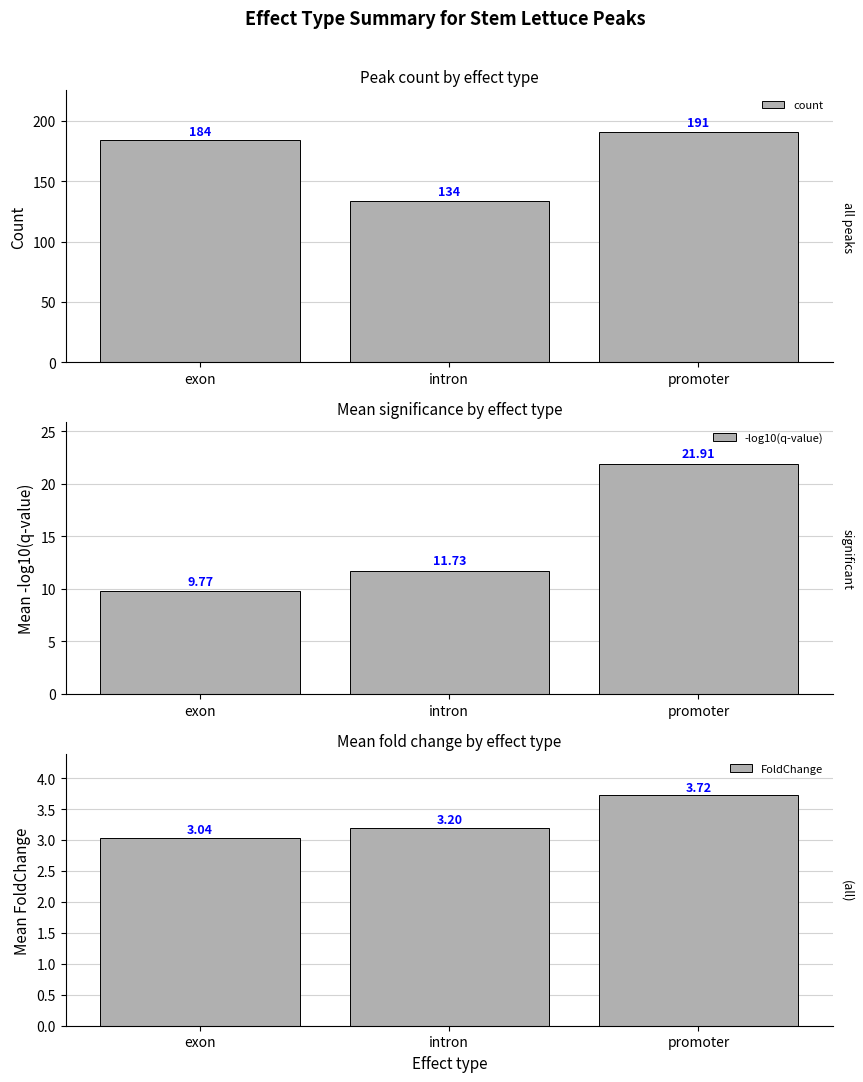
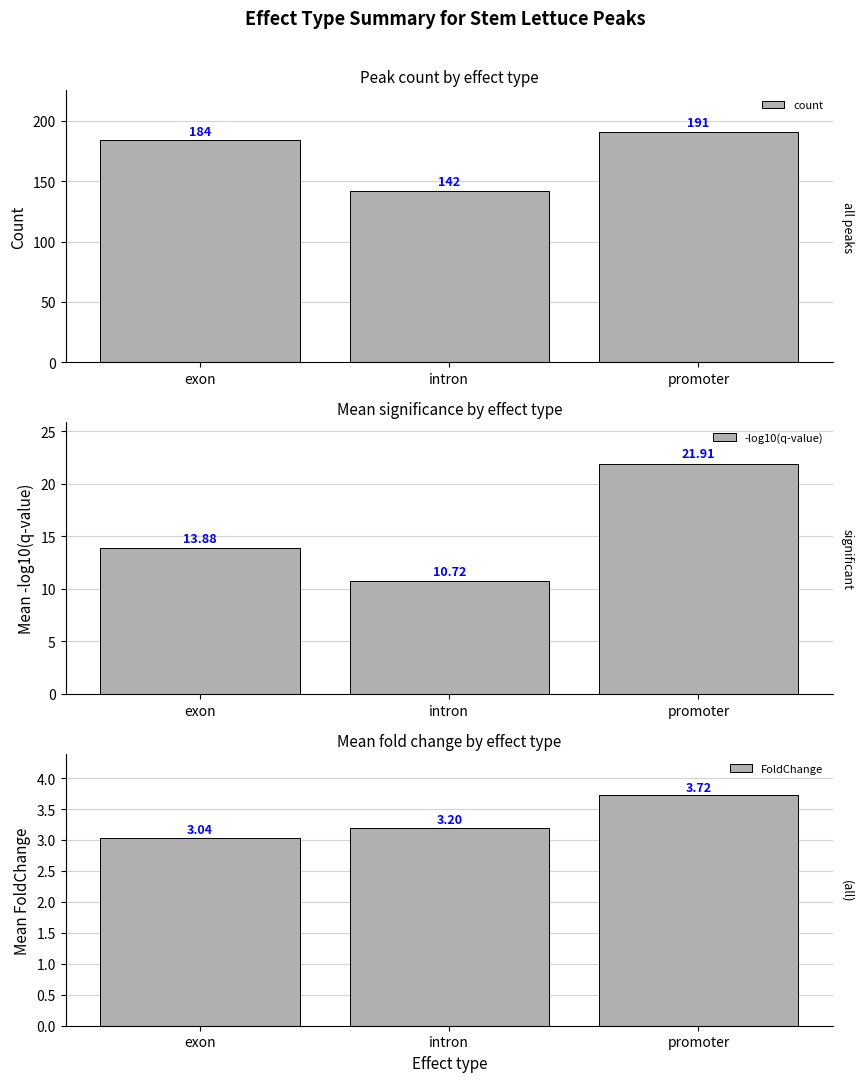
Peak count by effect type, intron: 134 -> 142
Mean significance by effect type, exon: 9.77 -> 13.88
Mean significance by effect type, intron: 11.73 -> 10.72
